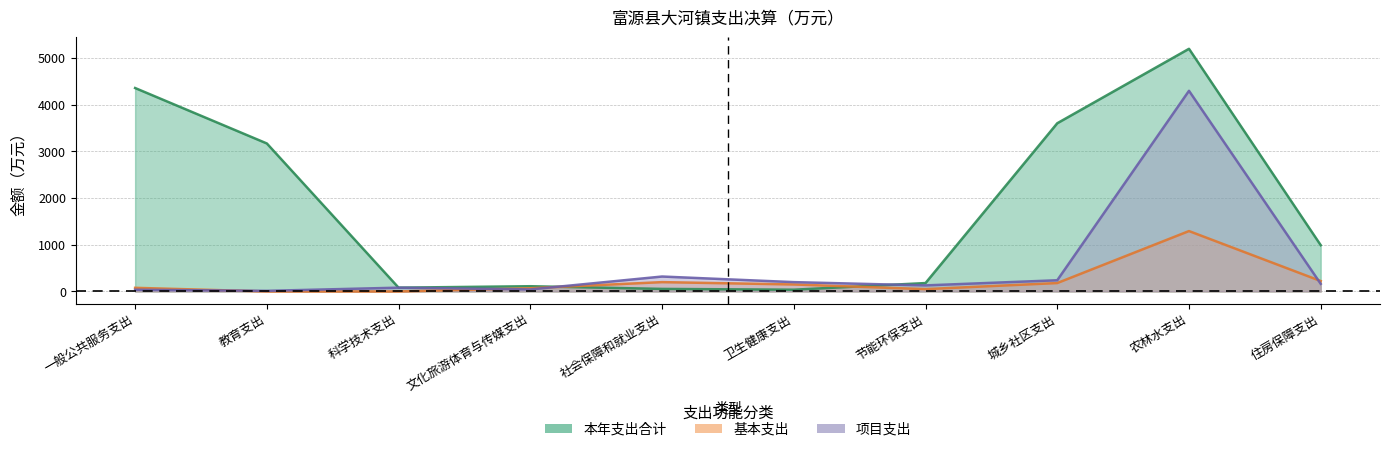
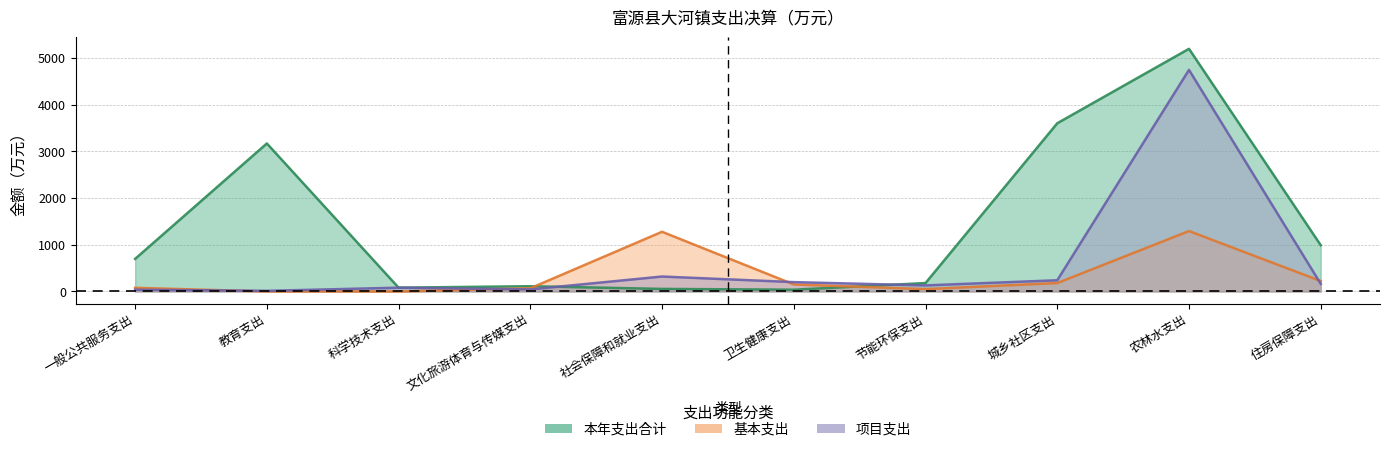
本年支出合计, 一般公共服务支出: 4400 -> 700
基本支出, 社会保障和就业支出: 200 -> 1300
项目支出, 农林水支出: 4300 -> 4700
